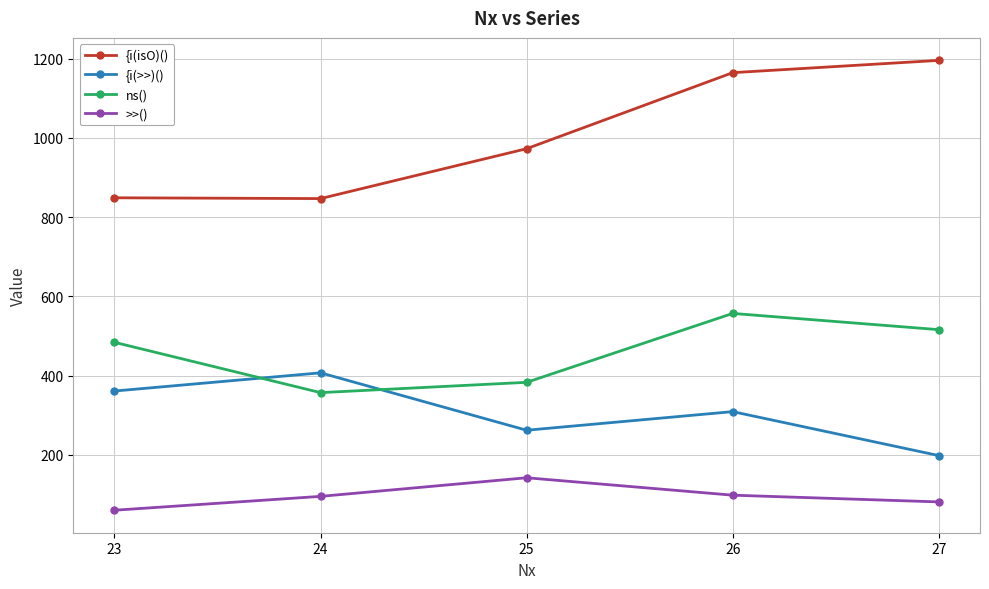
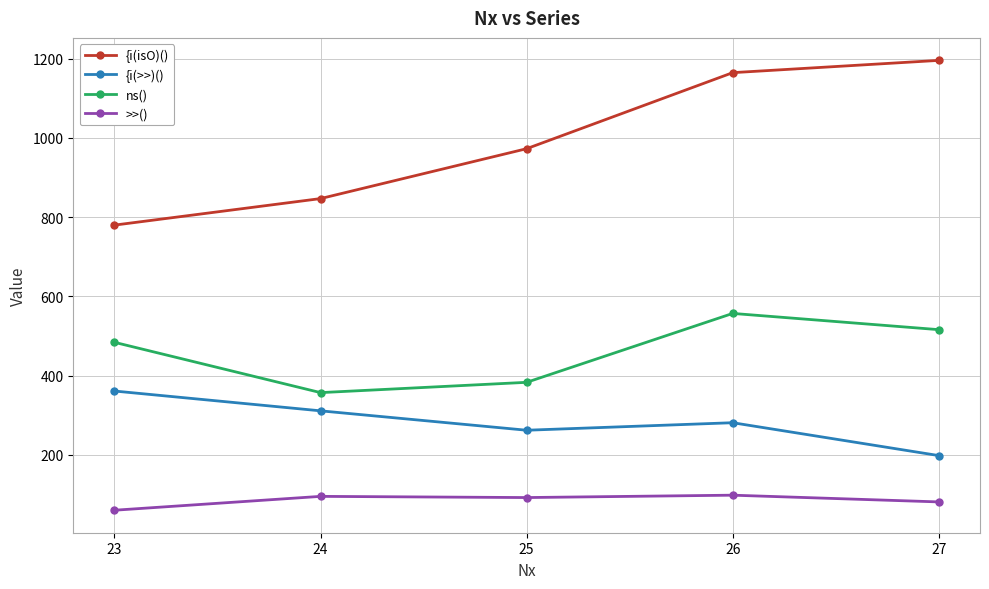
{i(isO)(), 23: 850 -> 780
{i(>>)(), 24: 410 -> 310
>>(), 25: 140 -> 90
{i(>>)(), 26: 310 -> 280
